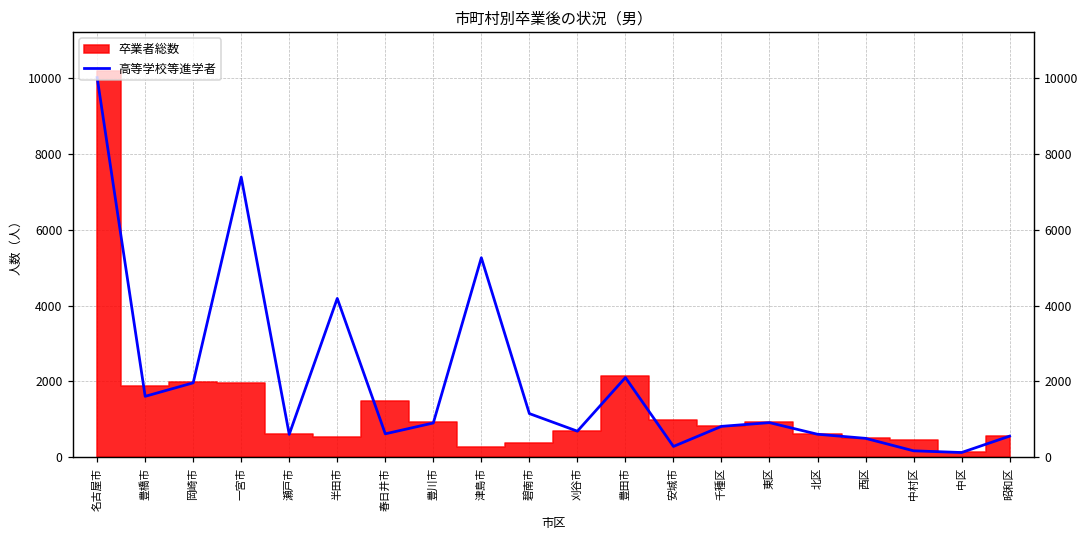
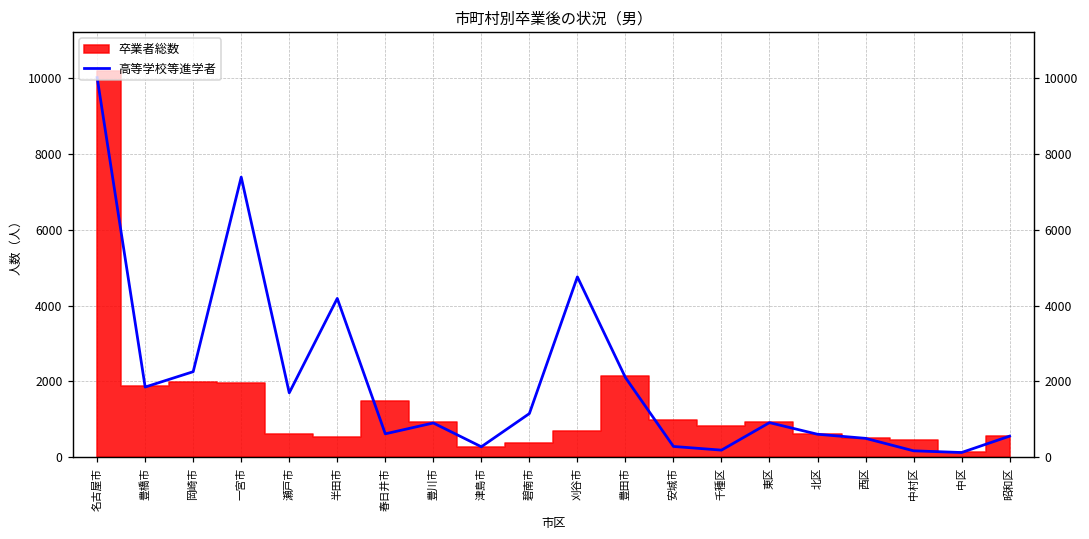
高等学校等進学者, 豊橋市: 1600 -> 1900
高等学校等進学者, 岡崎市: 2000 -> 2300
高等学校等進学者, 瀬戸市: 600 -> 1700
高等学校等進学者, 津島市: 5300 -> 300
高等学校等進学者, 刈谷市: 700 -> 4800
高等学校等進学者, 千種区: 800 -> 200
